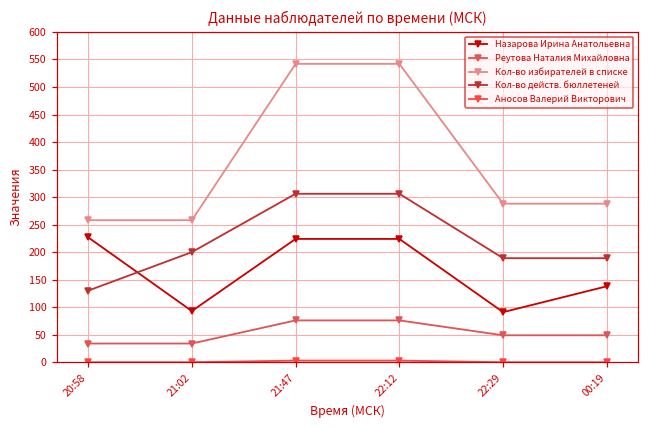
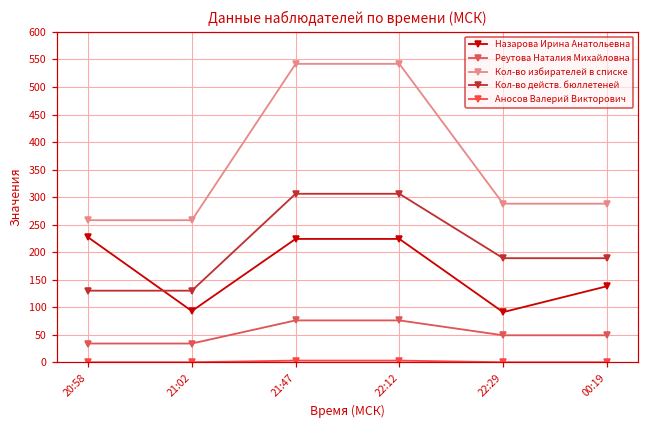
Кол-во действ. бюллетеней, 21:02: 200 -> 130
